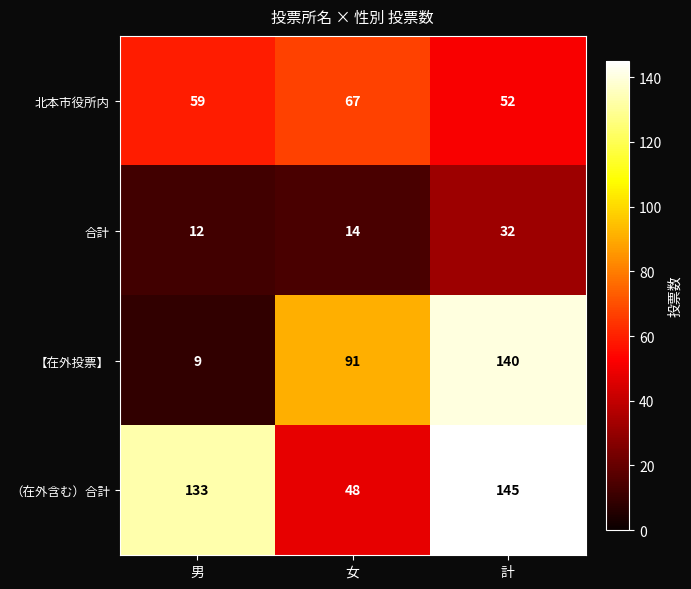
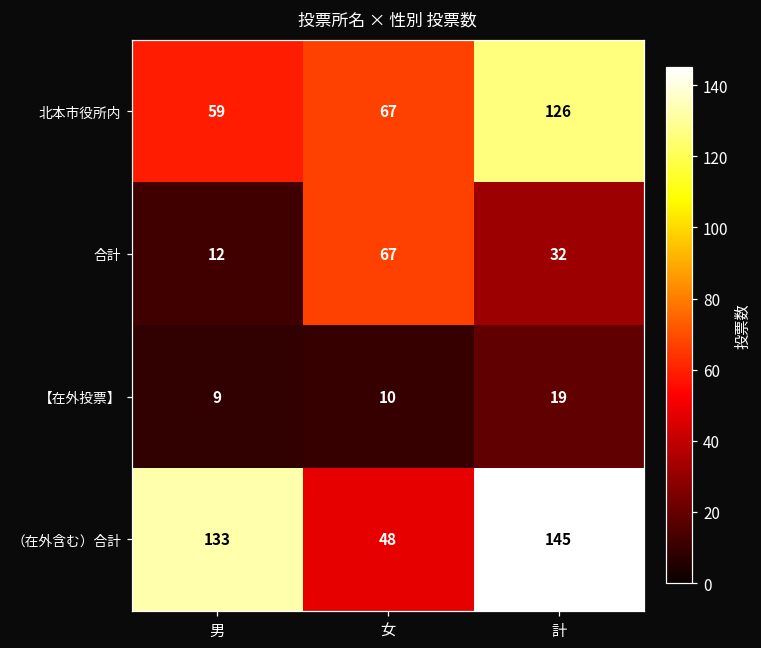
北本市役所内, 計: 52 -> 126
合計, 女: 14 -> 67
【在外投票】, 女: 91 -> 10
【在外投票】, 計: 140 -> 19
